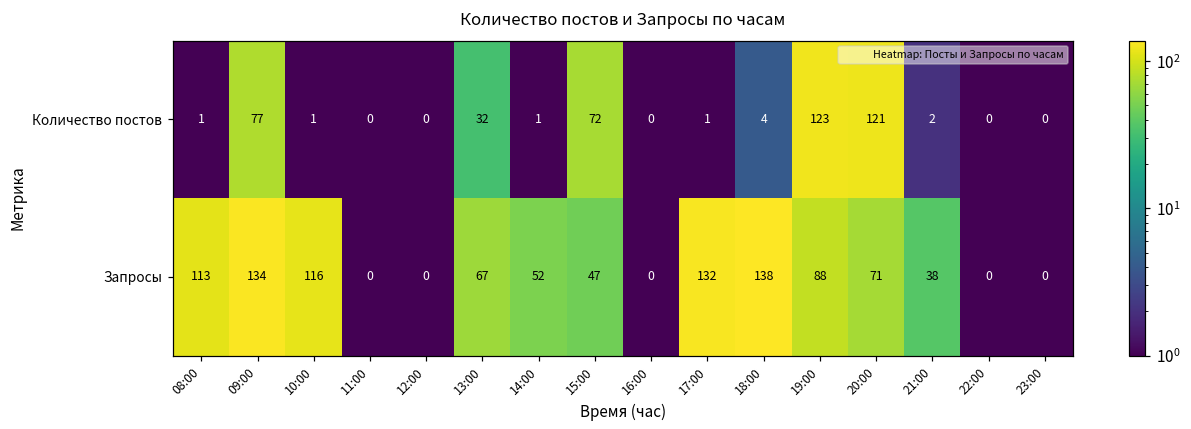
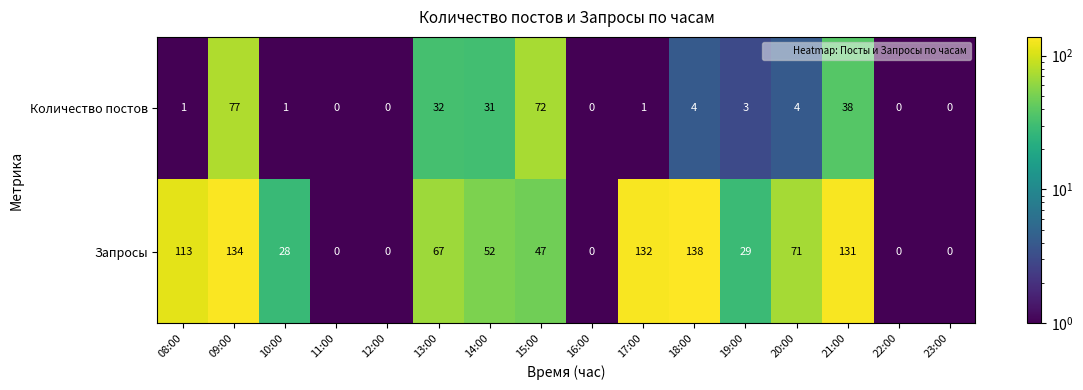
Количество постов, 14:00: 1 -> 31
Количество постов, 19:00: 123 -> 3
Количество постов, 20:00: 121 -> 4
Количество постов, 21:00: 2 -> 38
Запросы, 10:00: 116 -> 28
Запросы, 19:00: 88 -> 29
Запросы, 21:00: 38 -> 131
